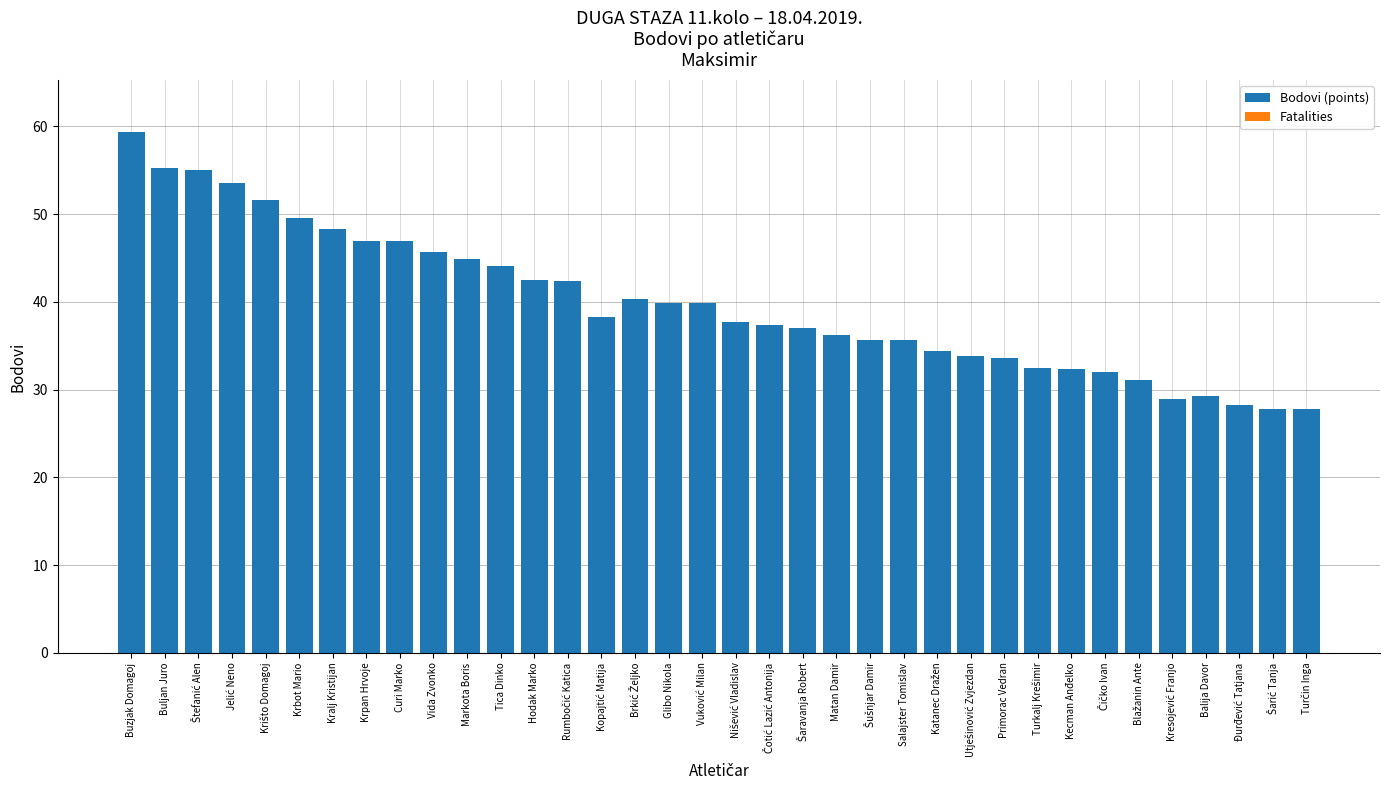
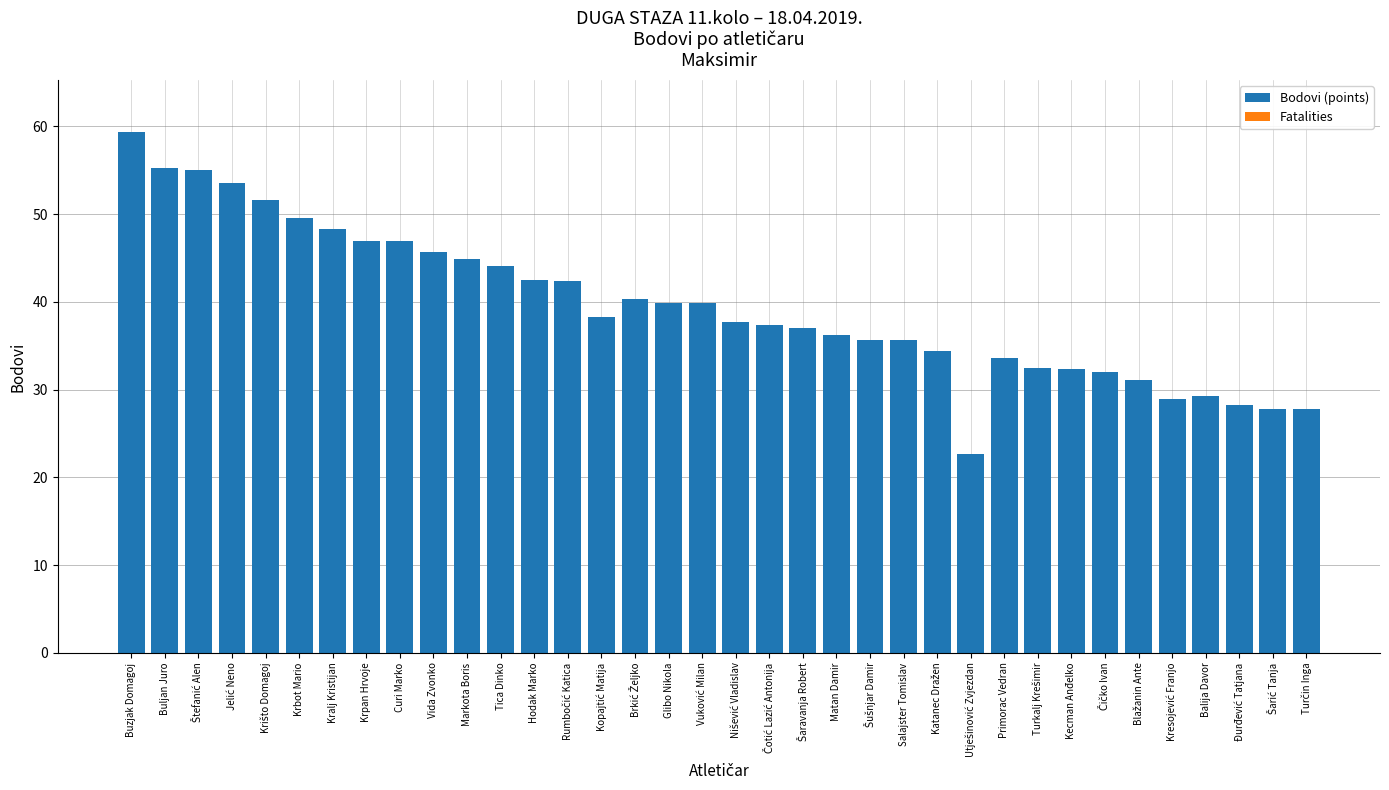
Bodovi (points), Utješinović Zvjezdan: 34 -> 23
